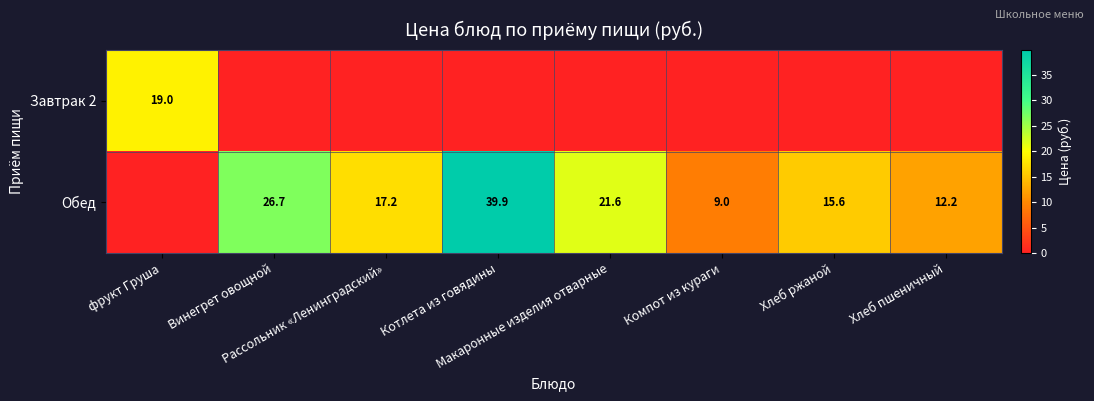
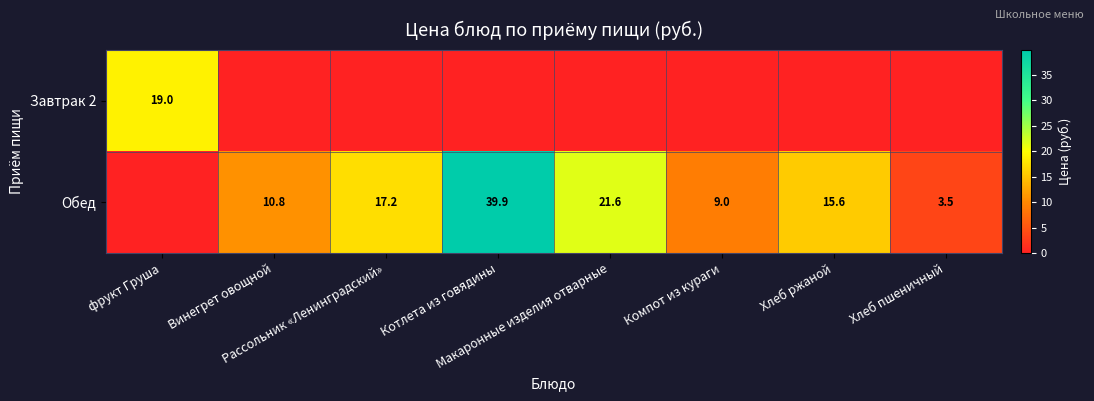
Обед, Винегрет овощной: 26.7 -> 10.8
Обед, Хлеб пшеничный: 12.2 -> 3.5
